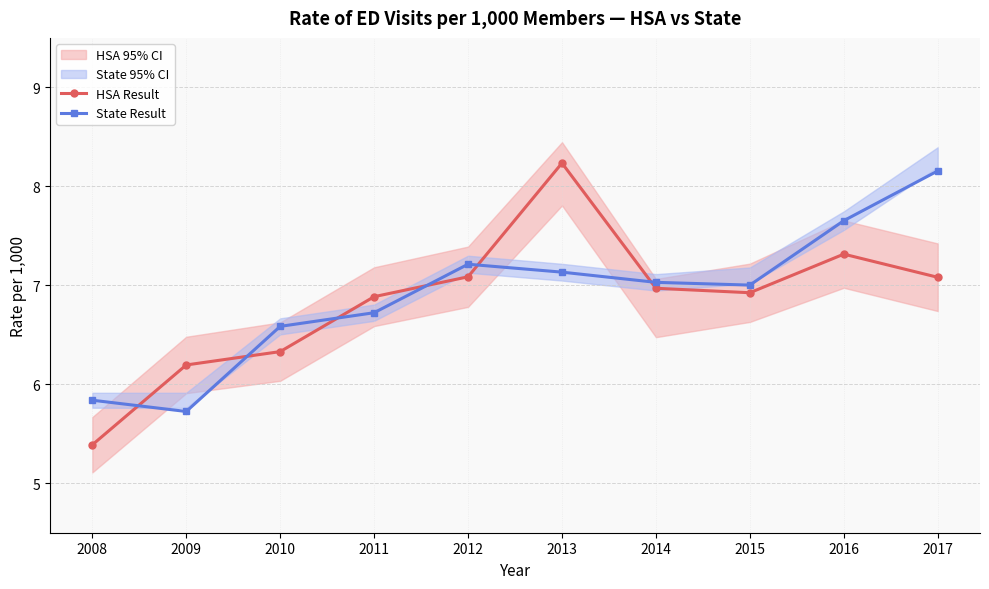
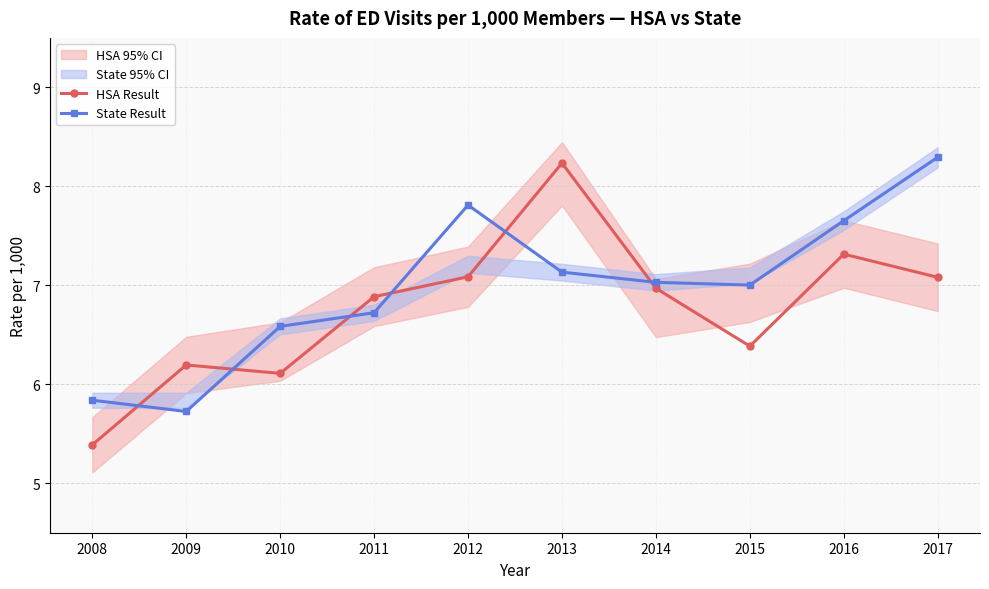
HSA Result, 2010: 6.3 -> 6.1
State Result, 2012: 7.2 -> 7.8
HSA Result, 2015: 6.9 -> 6.4
State Result, 2017: 8.2 -> 8.3
